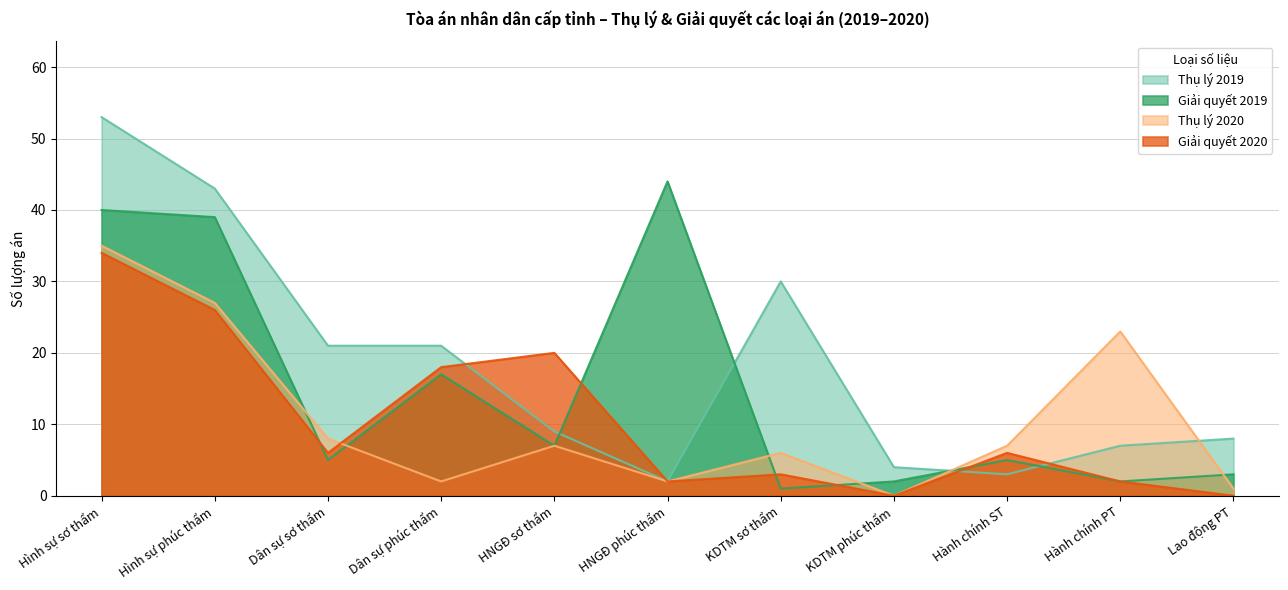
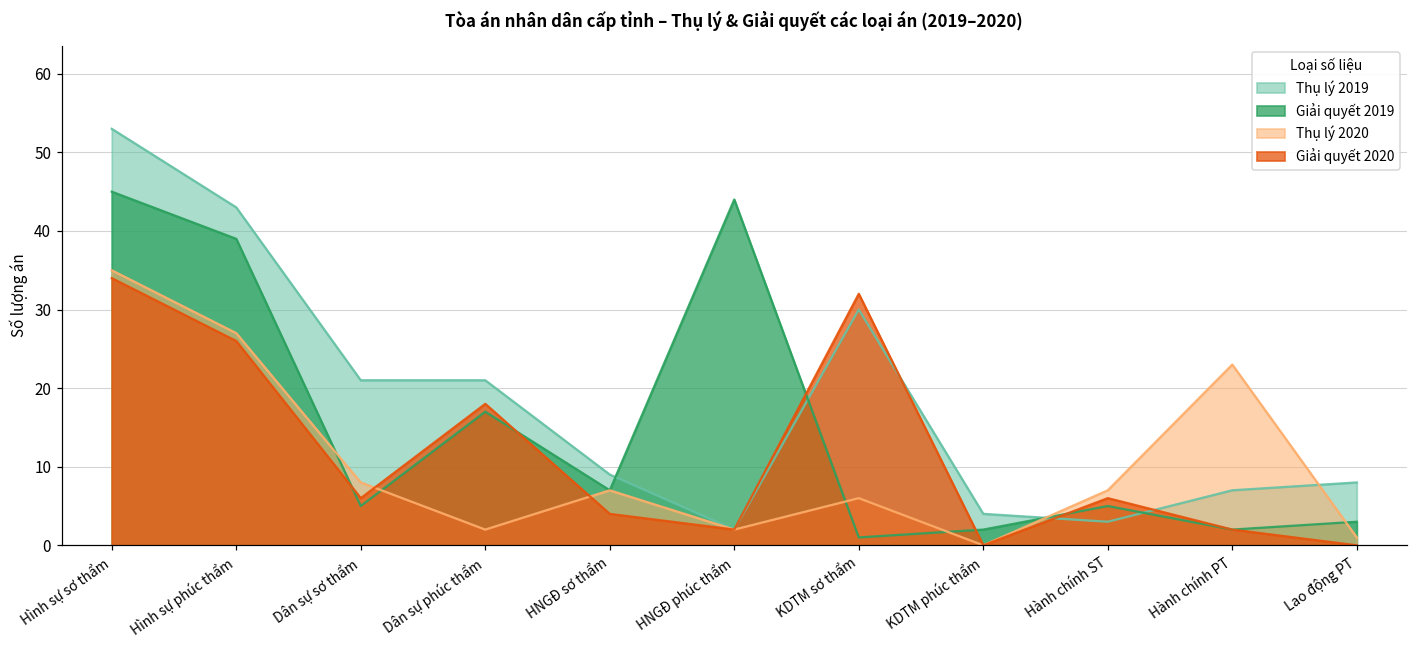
Giải quyết 2019, Hình sự sơ thẩm: 40 -> 45
Giải quyết 2020, HNGĐ sơ thẩm: 20 -> 4
Giải quyết 2020, KDTM sơ thẩm: 3 -> 32
